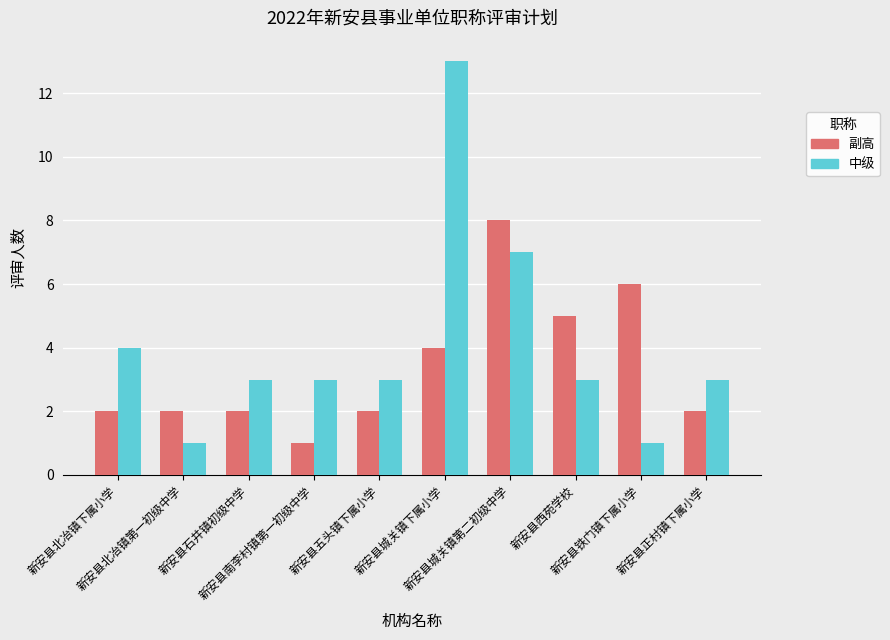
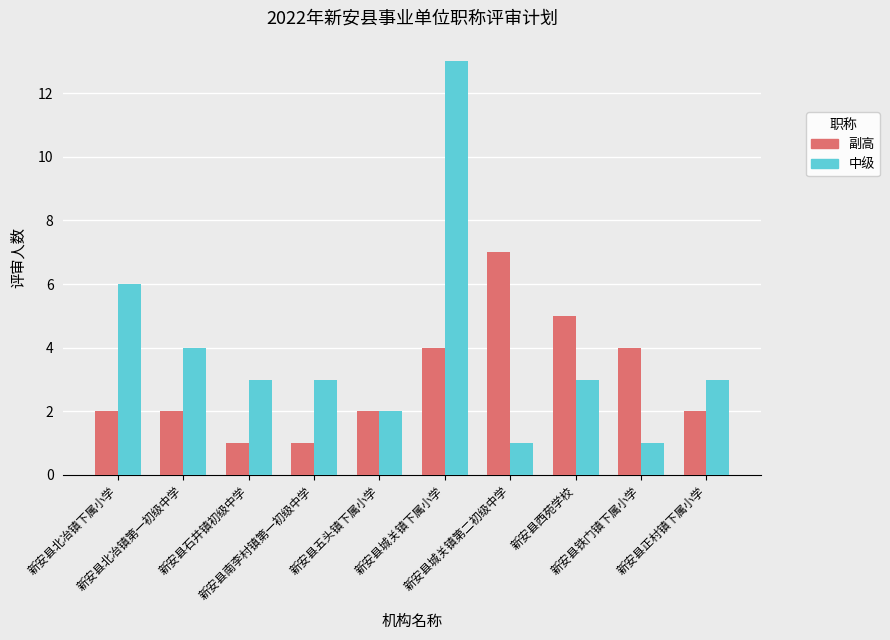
中级, 新安县北冶镇下属小学: 4 -> 6
中级, 新安县北冶镇第一初级中学: 1 -> 4
副高, 新安县石井镇初级中学: 2 -> 1
中级, 新安县五头镇下属小学: 3 -> 2
副高, 新安县城关镇第二初级中学: 8 -> 7
中级, 新安县城关镇第二初级中学: 7 -> 1
副高, 新安县铁门镇下属小学: 6 -> 4
